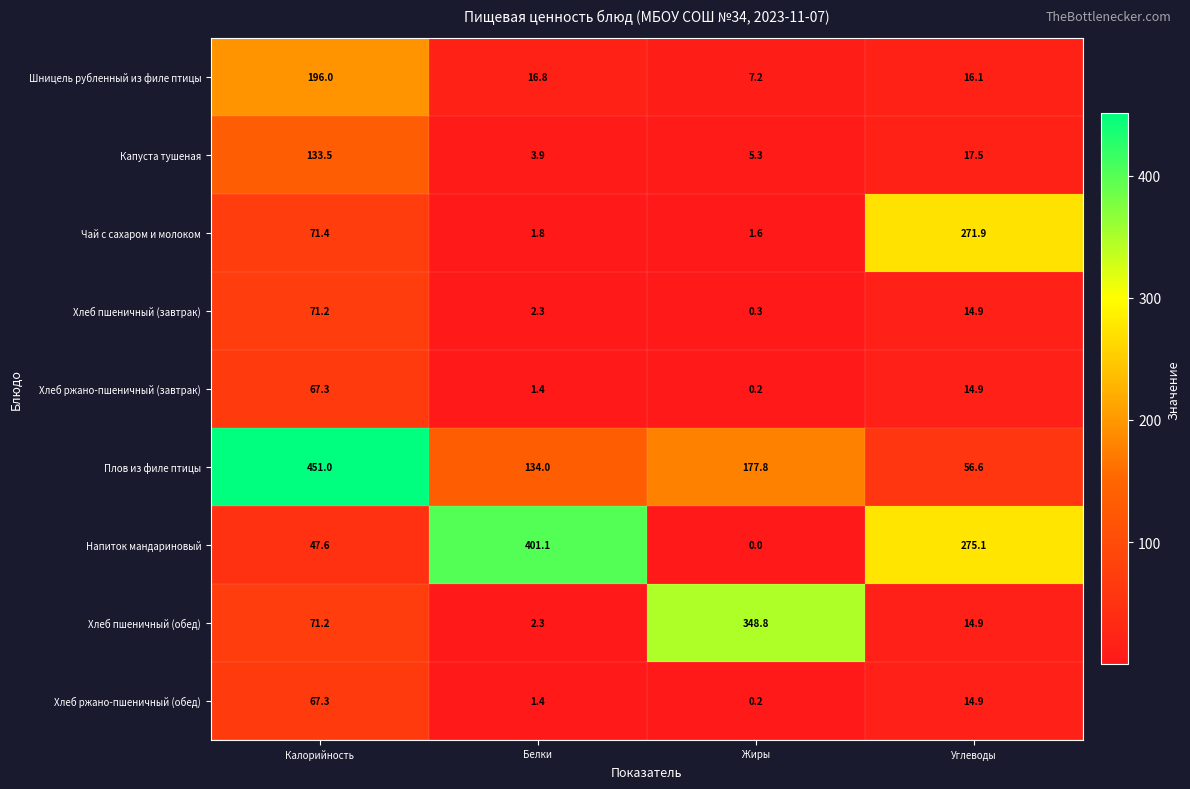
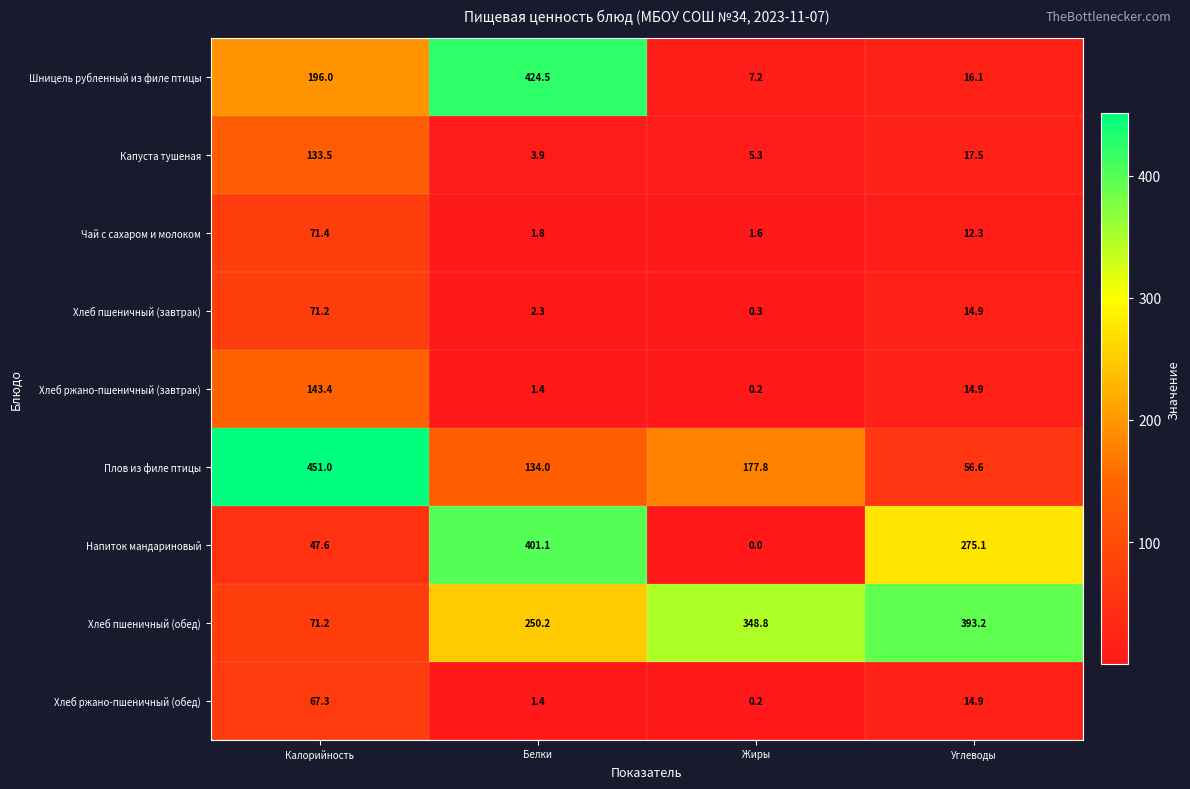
Шницель рубленный из филе птицы, Белки: 16.8 -> 424.5
Чай с сахаром и молоком, Углеводы: 271.9 -> 12.3
Хлеб ржано-пшеничный (завтрак), Калорийность: 67.3 -> 143.4
Хлеб пшеничный (обед), Белки: 2.3 -> 250.2
Хлеб пшеничный (обед), Углеводы: 14.9 -> 393.2
